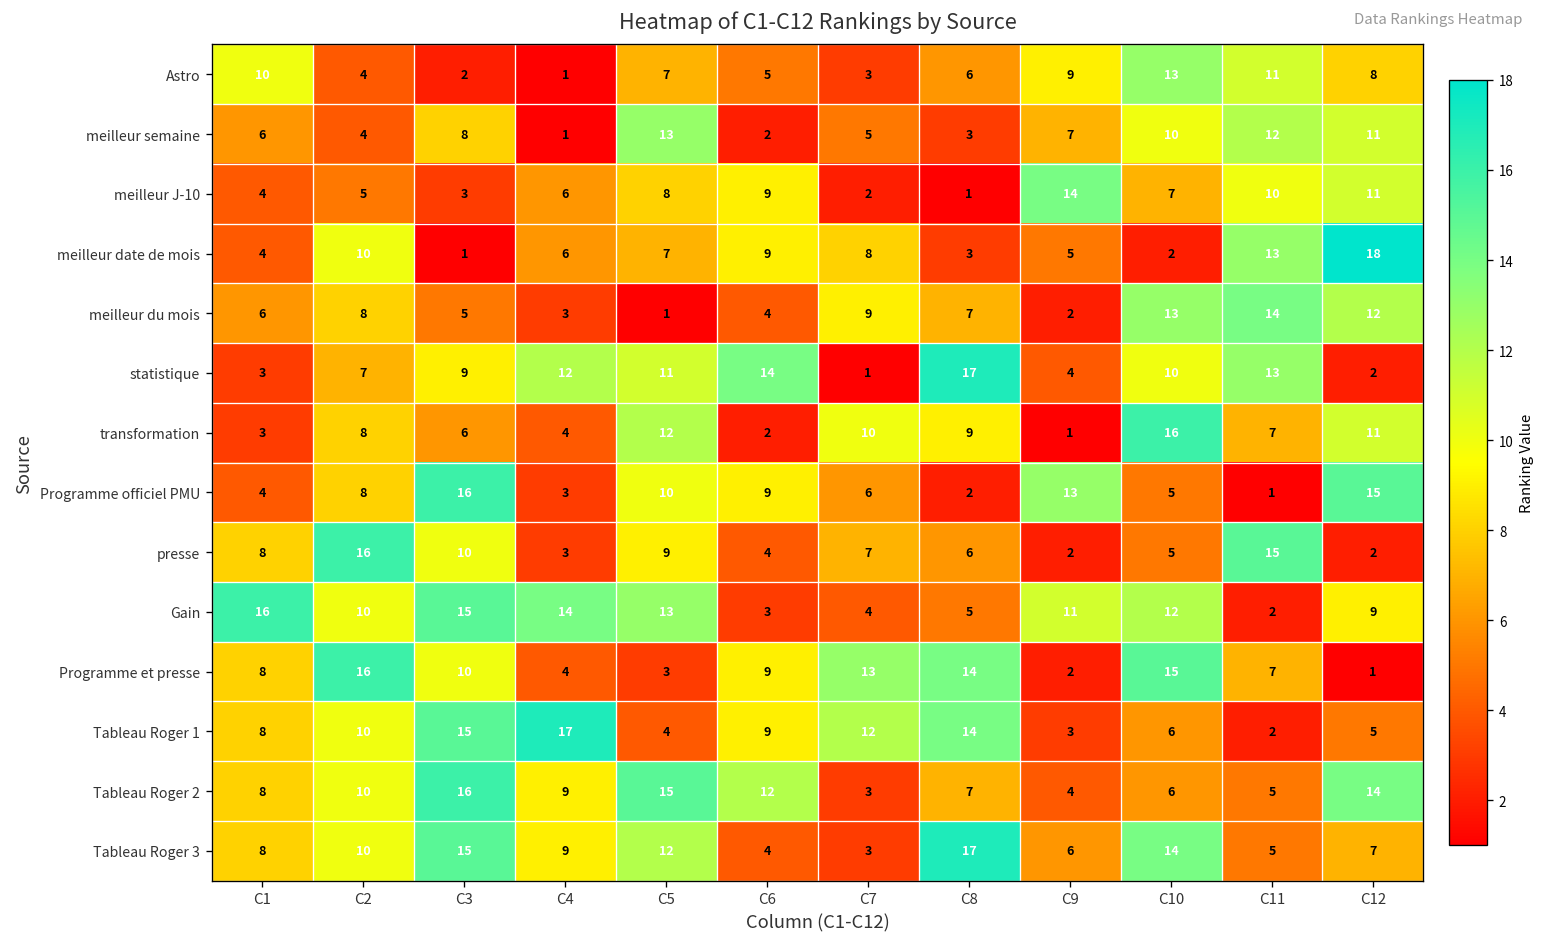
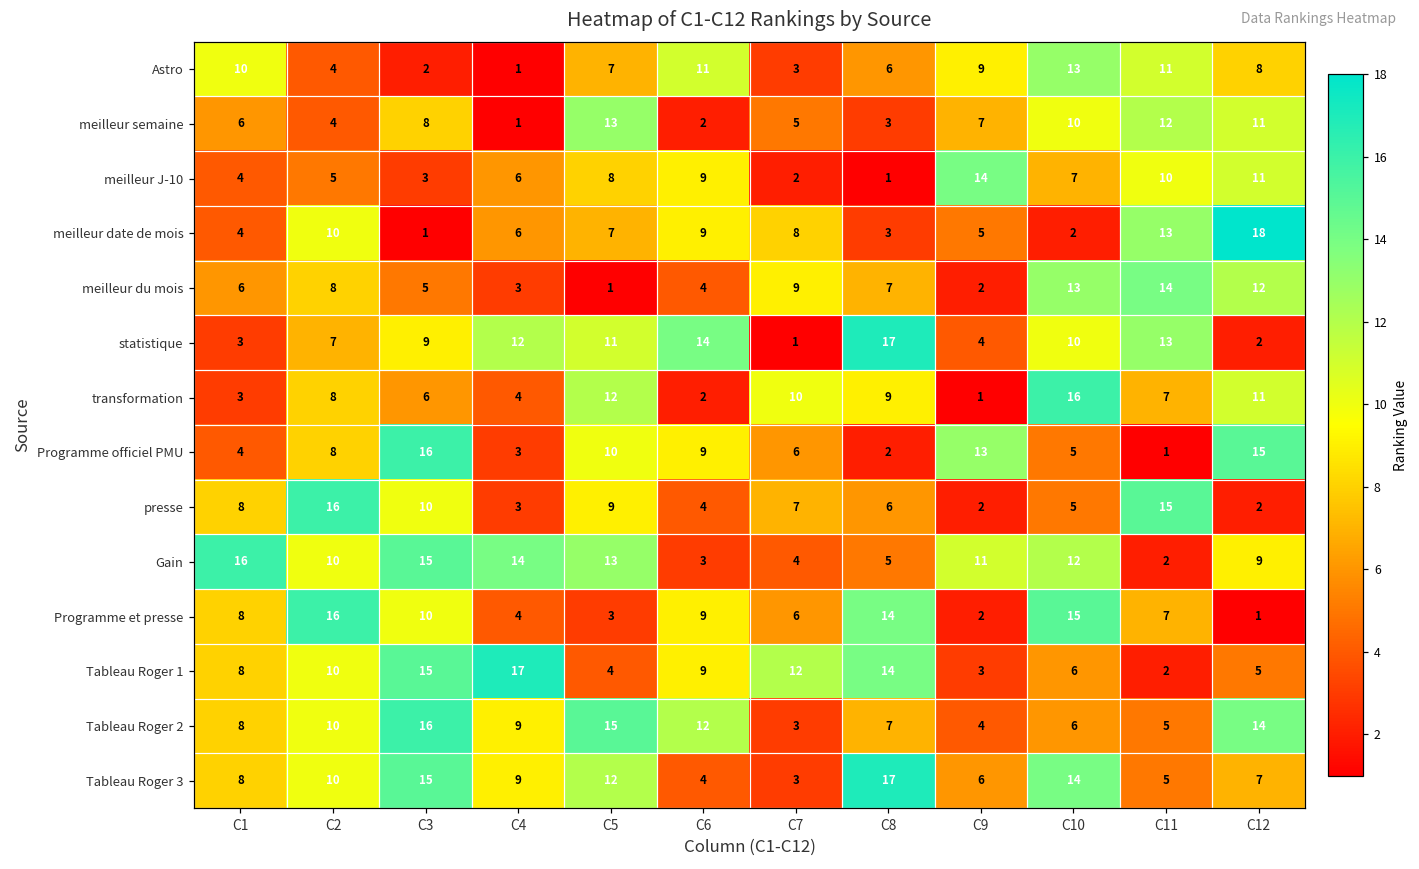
Astro, C6: 5 -> 11
Programme et presse, C7: 13 -> 6
